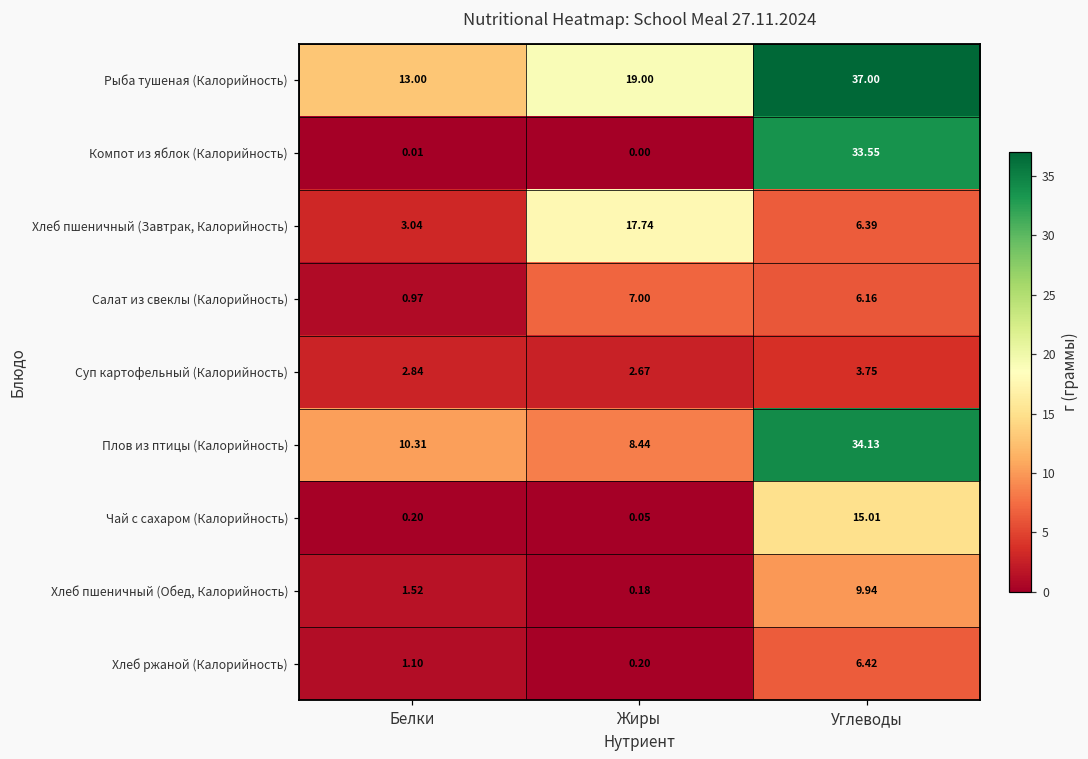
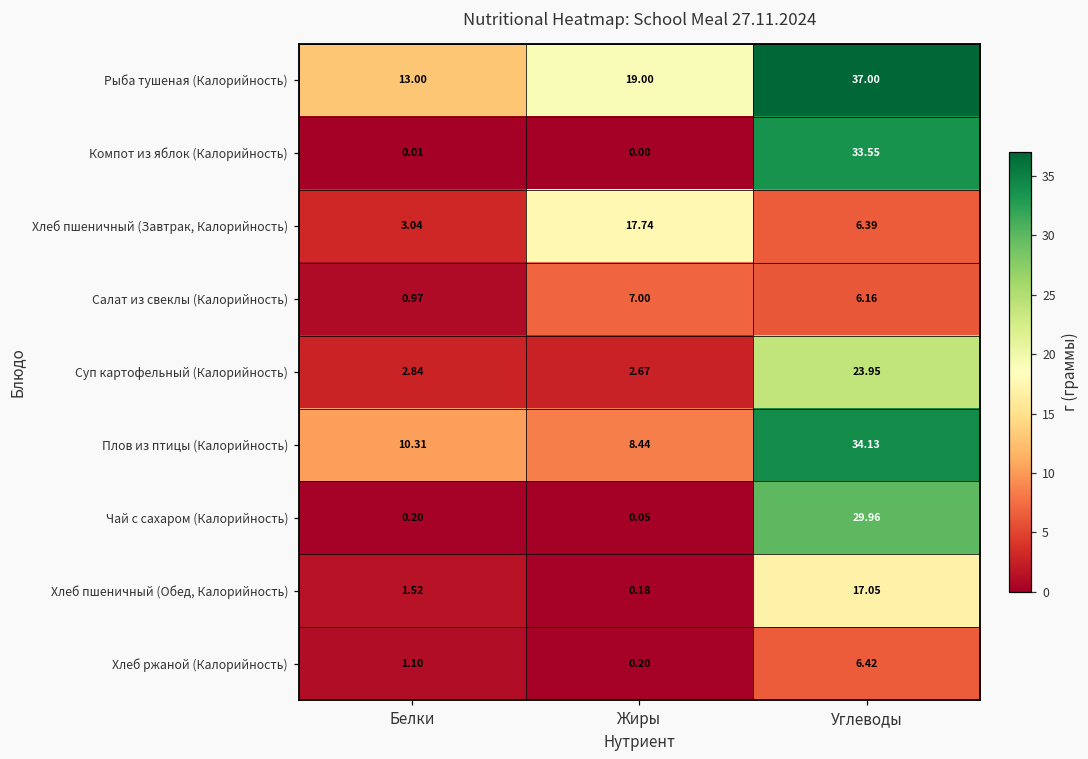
Суп картофельный (Калорийность), Углеводы: 3.75 -> 23.95
Чай с сахаром (Калорийность), Углеводы: 15.01 -> 29.96
Хлеб пшеничный (Обед, Калорийность), Углеводы: 9.94 -> 17.05
